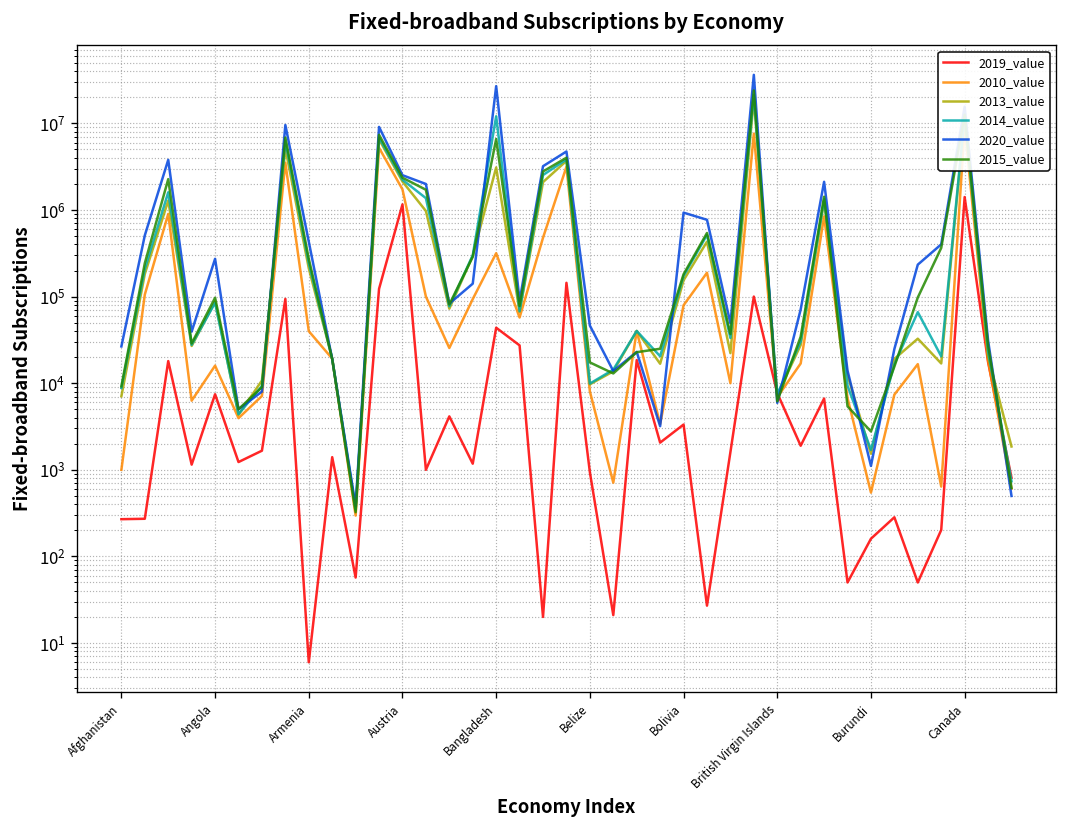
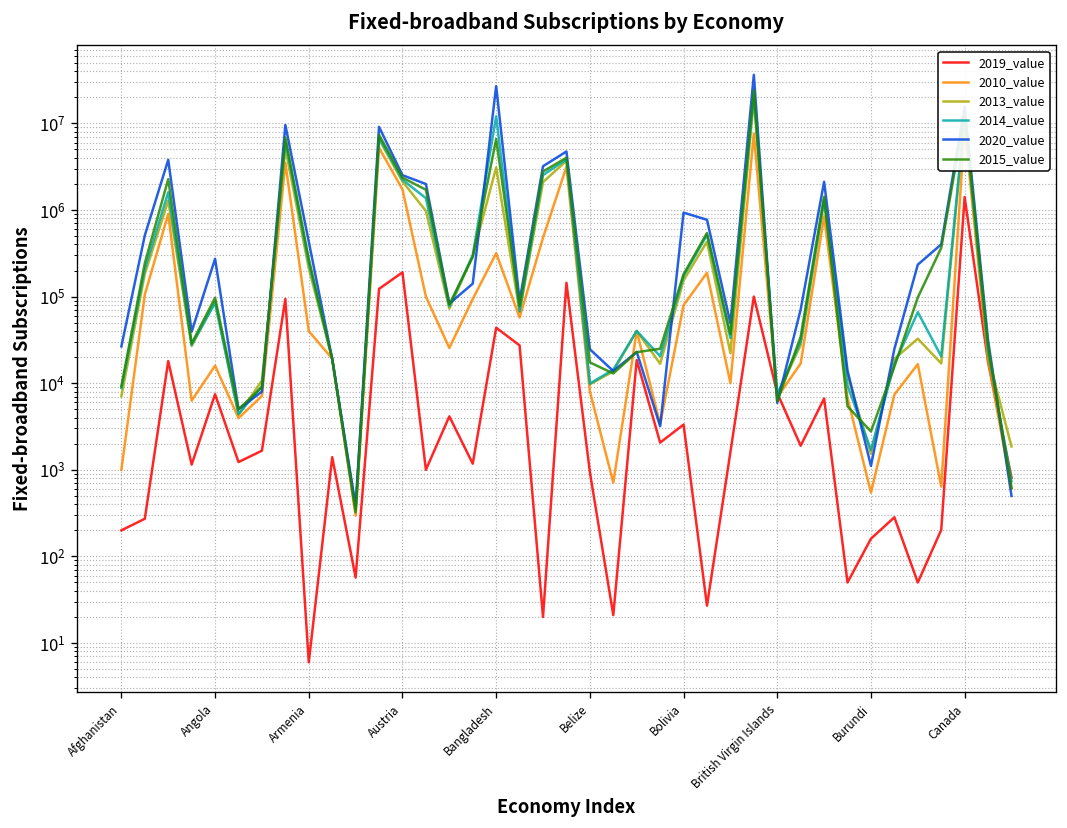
2019_value, Afghanistan: 270 -> 200
2019_value, Austria: 1200000 -> 190000
2020_value, Belize: 50000 -> 25000
